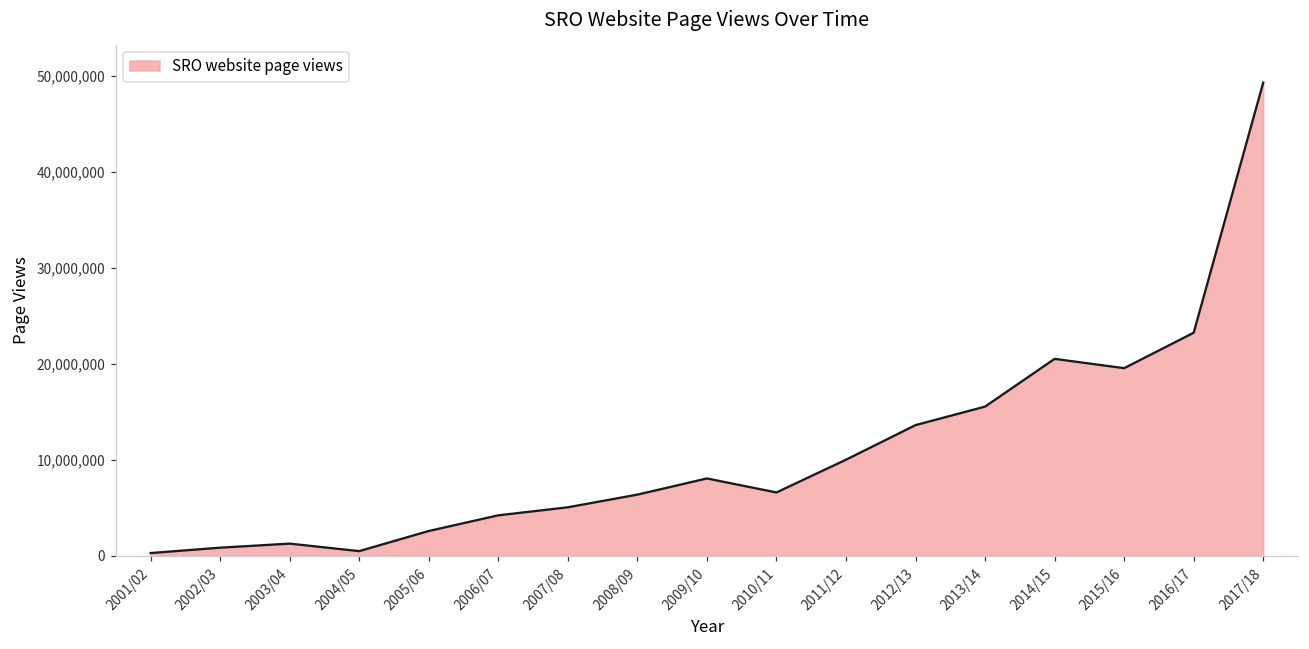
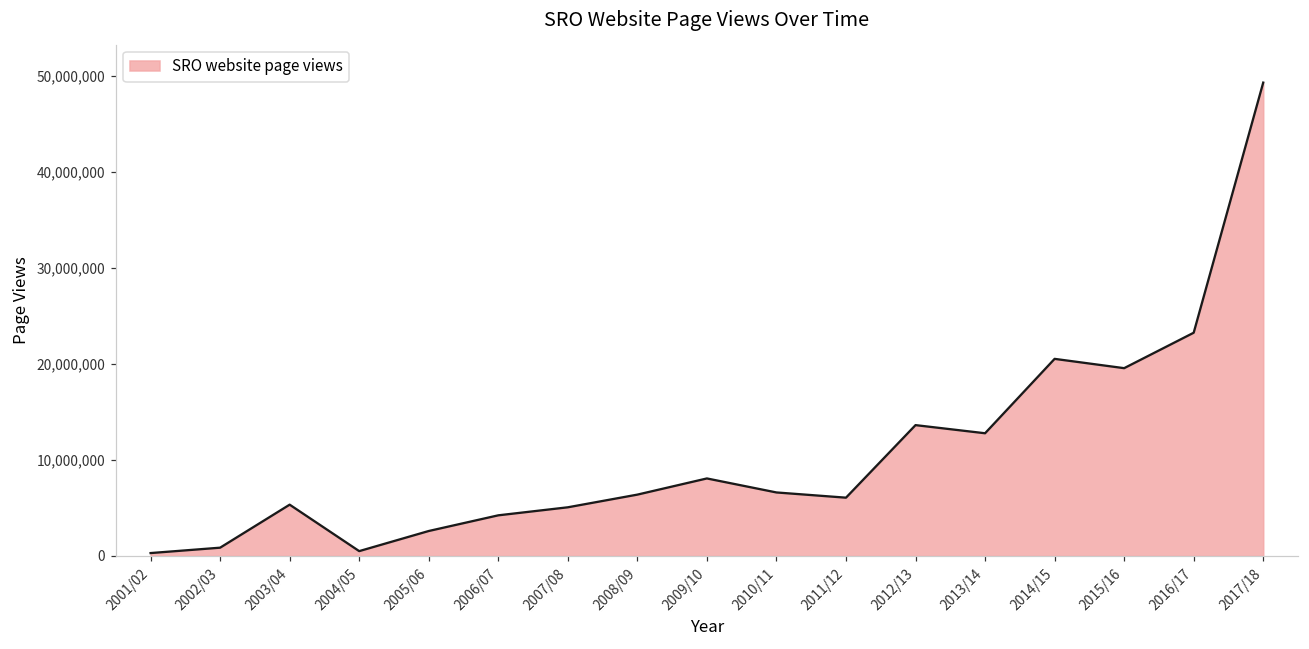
2003/04: 1,000,000 -> 5,000,000
2011/12: 10,000,000 -> 6,000,000
2013/14: 16,000,000 -> 13,000,000
